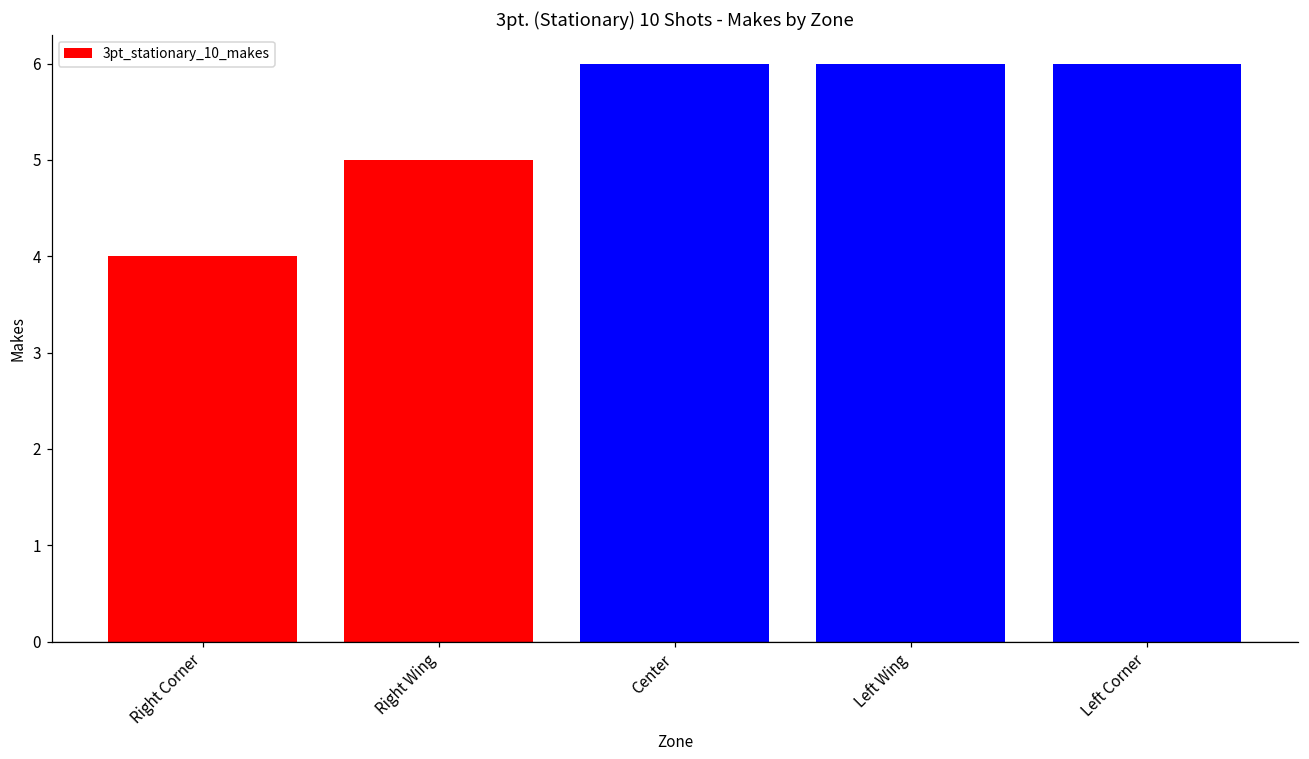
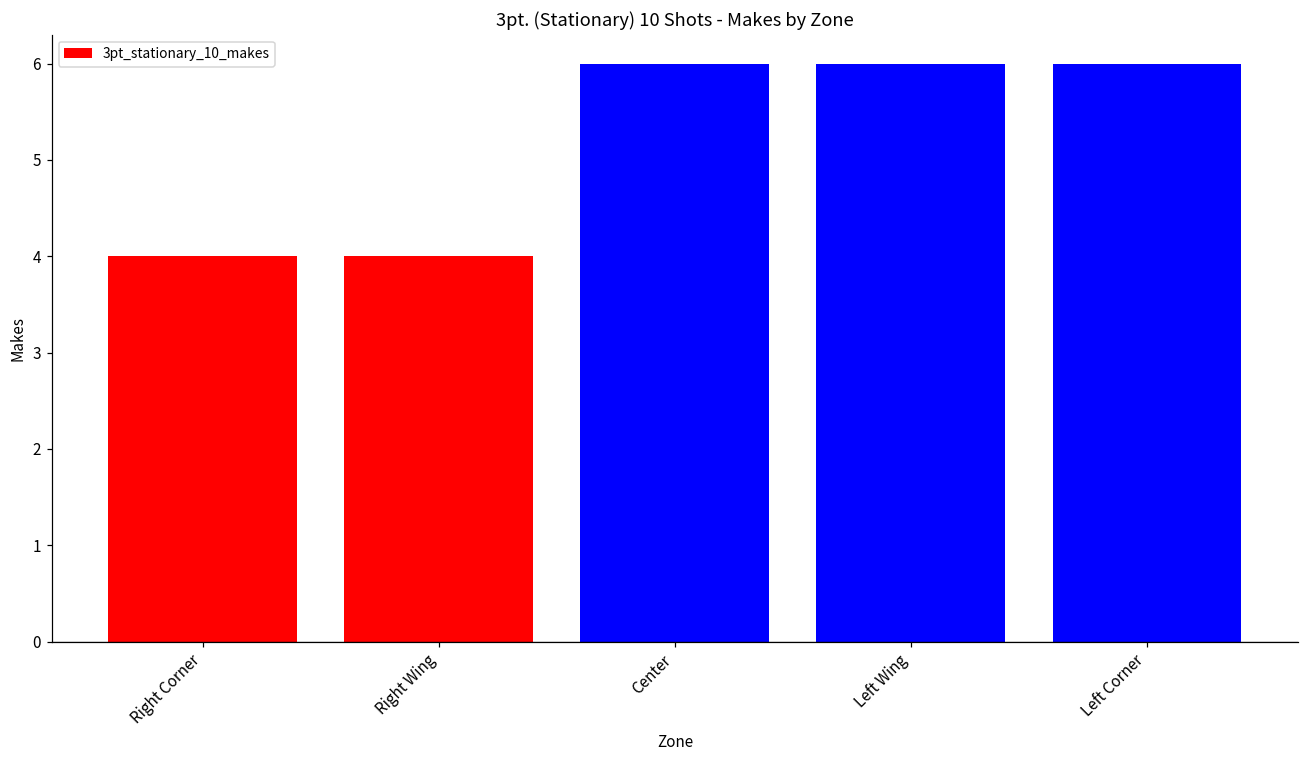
Right Wing: 5 -> 4
